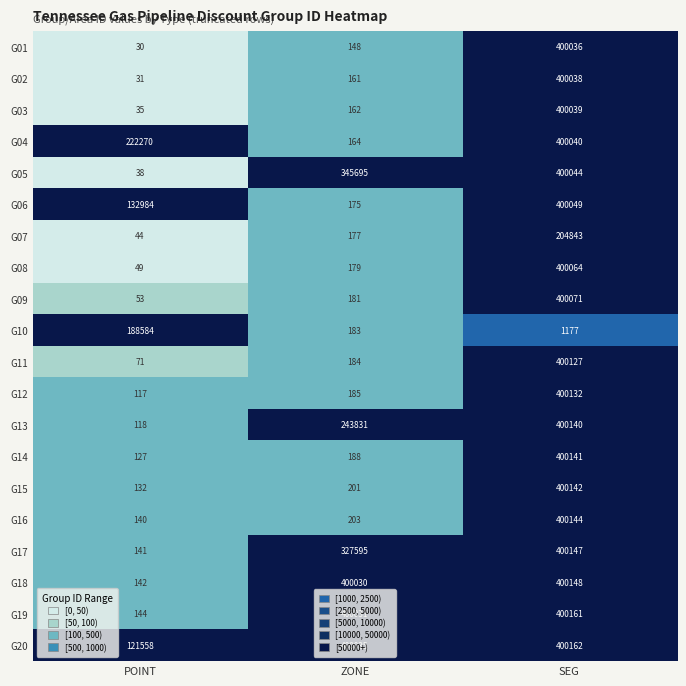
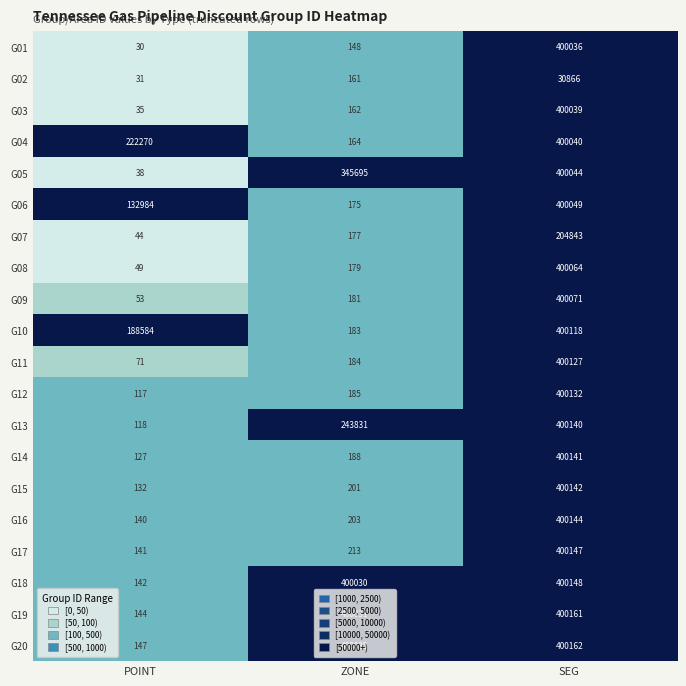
G02, SEG: 400038 -> 30866
G10, SEG: 1177 -> 400118
G17, ZONE: 327595 -> 213
G20, POINT: 121558 -> 147
